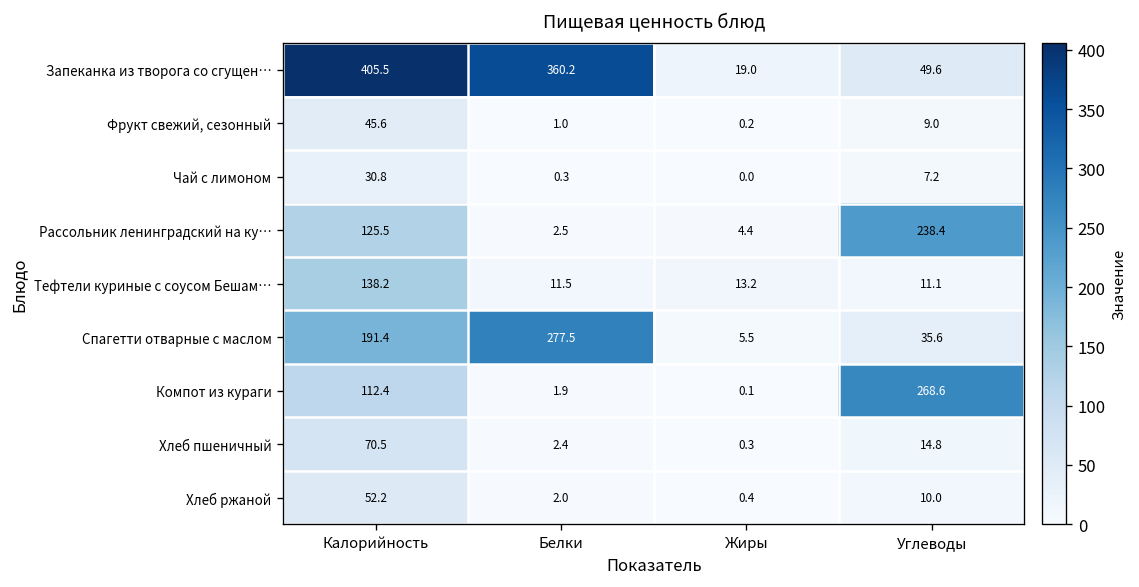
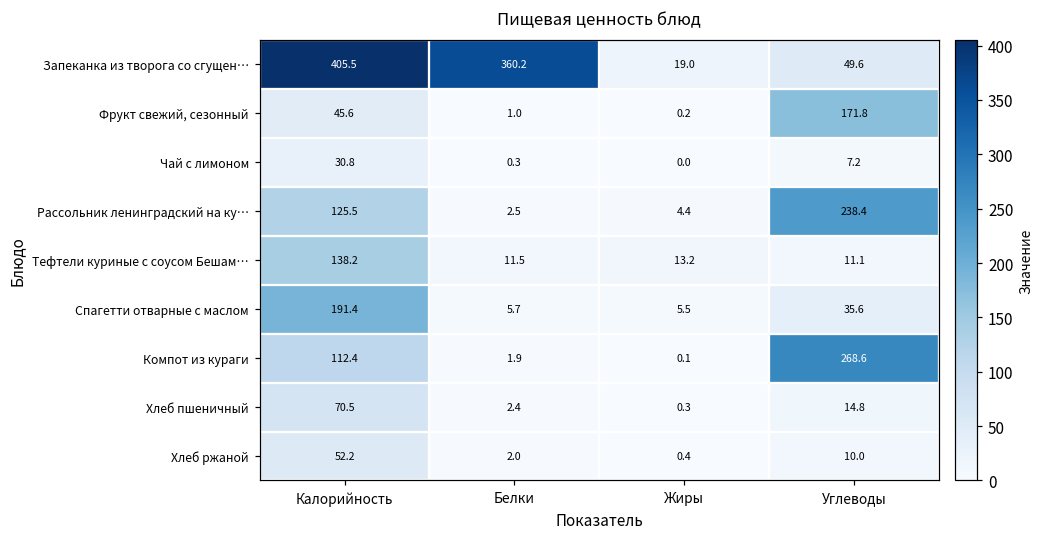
Фрукт свежий, сезонный, Углеводы: 9.0 -> 171.8
Спагетти отварные с маслом, Белки: 277.5 -> 5.7
